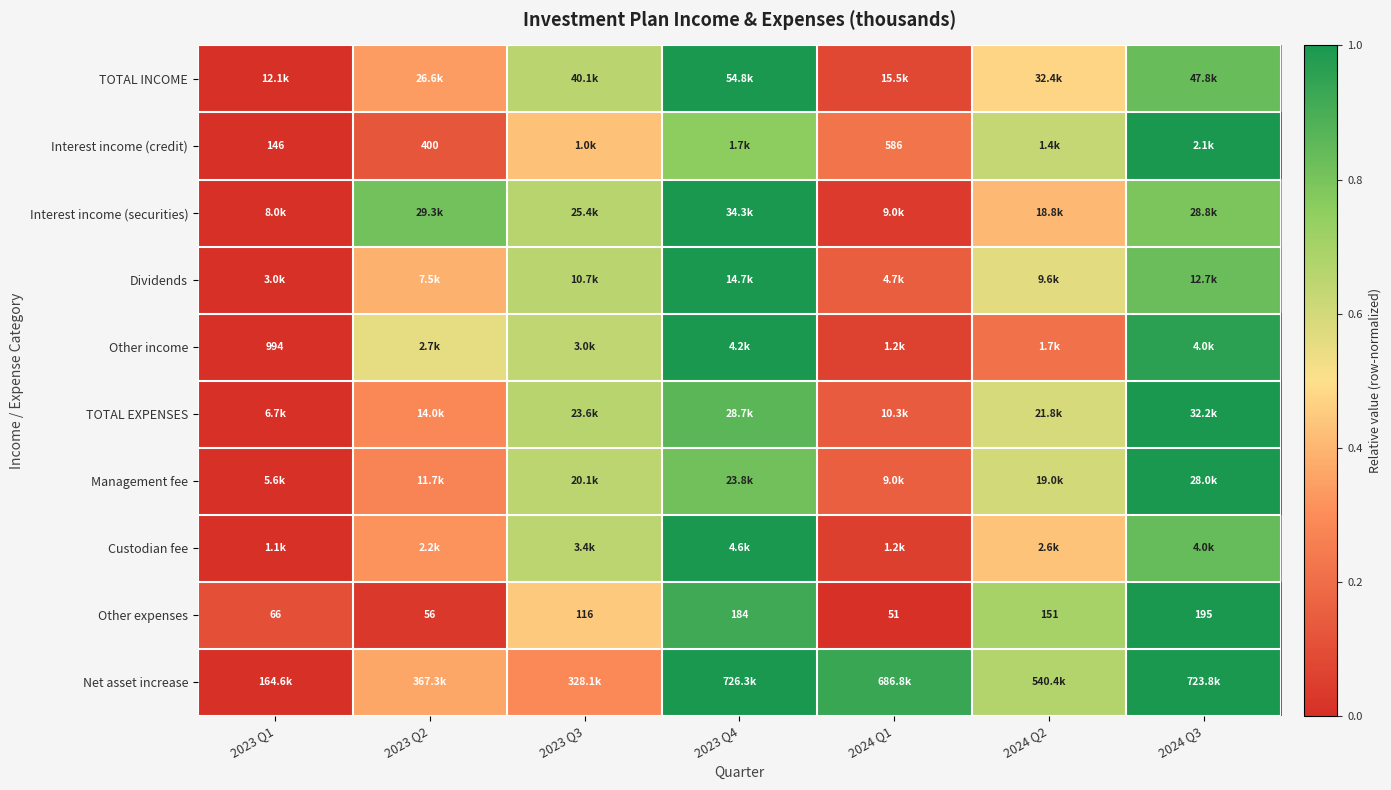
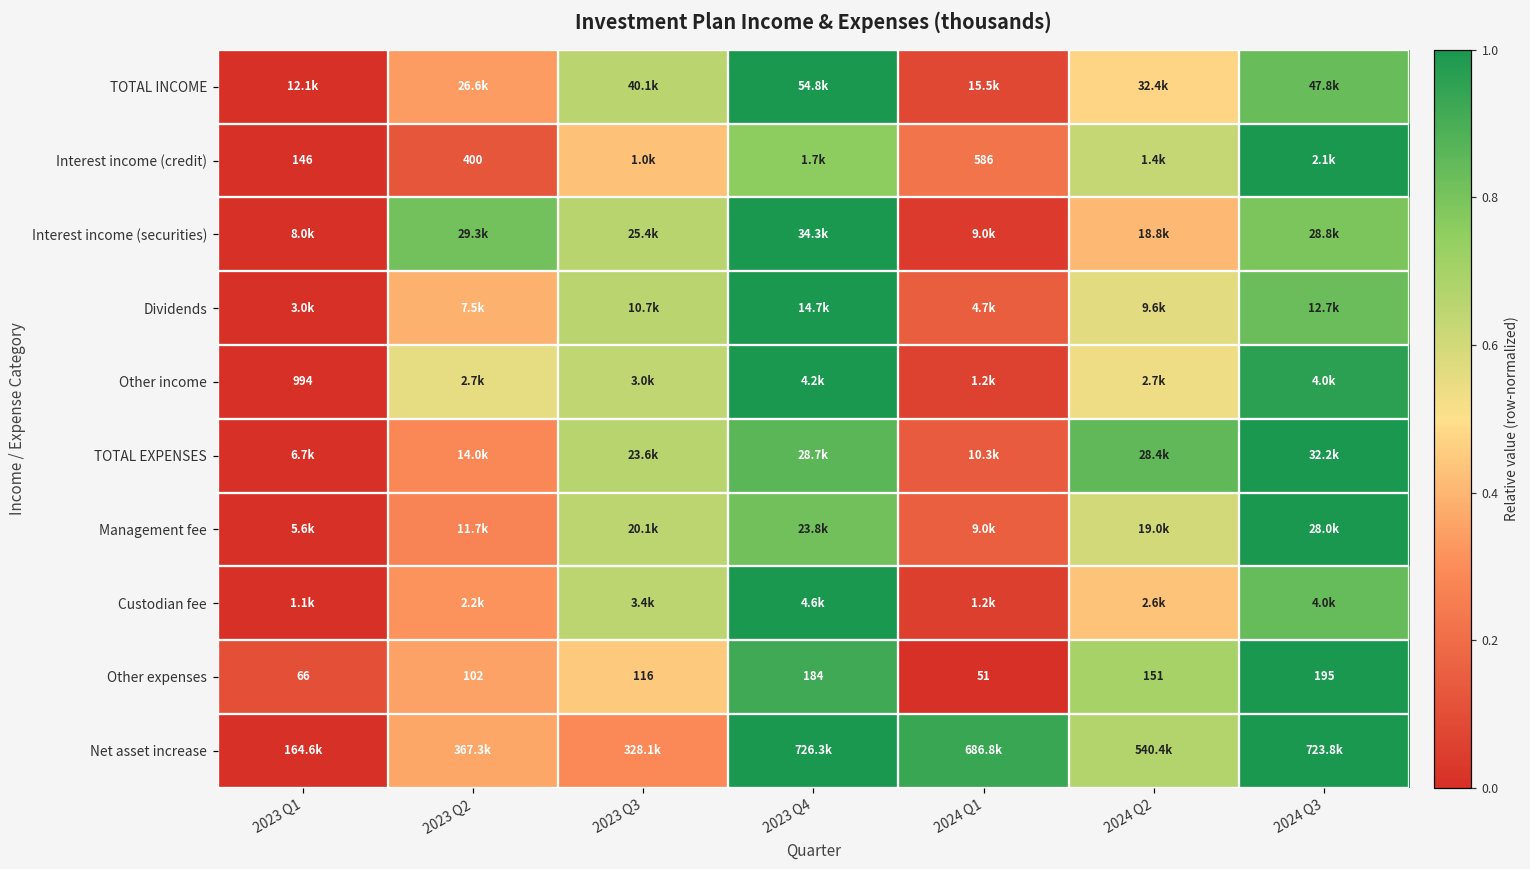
Other income, 2024 Q2: 1.7k -> 2.7k
TOTAL EXPENSES, 2024 Q2: 21.8k -> 28.4k
Other expenses, 2023 Q2: 56 -> 102
